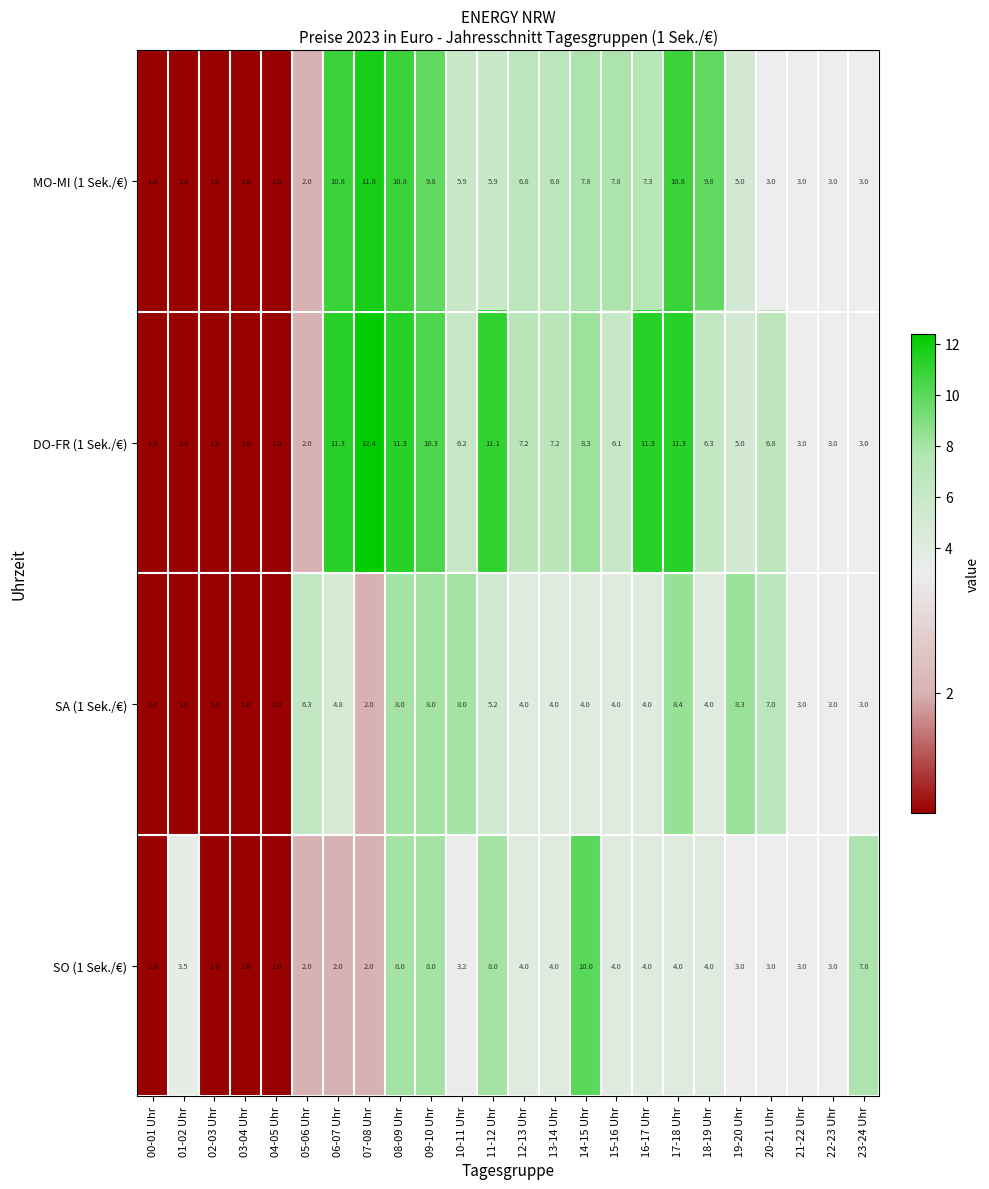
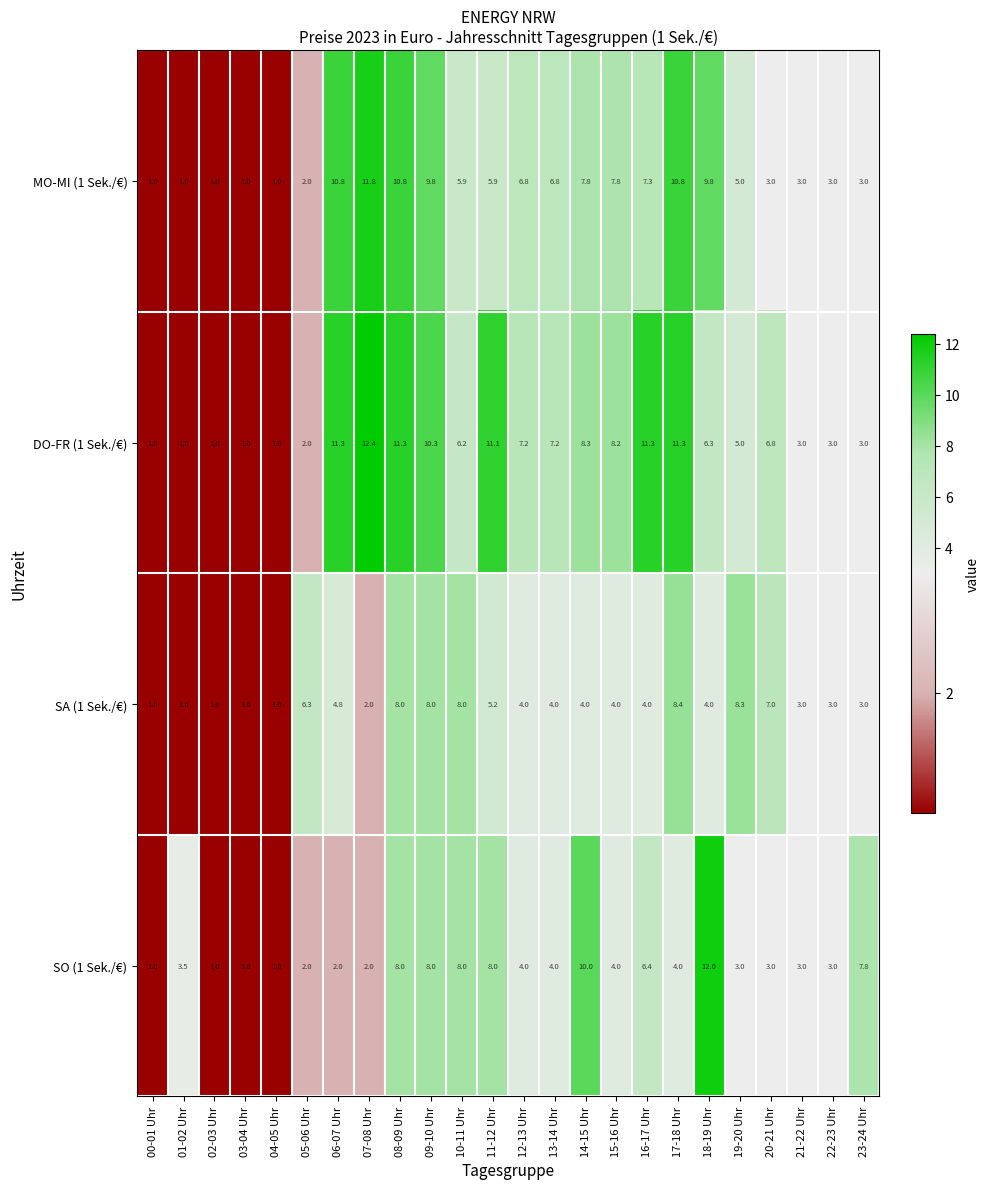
DO-FR (1 Sek./€), 15-16 Uhr: 6.1 -> 8.2
SO (1 Sek./€), 10-11 Uhr: 3.2 -> 8.0
SO (1 Sek./€), 16-17 Uhr: 4.0 -> 6.4
SO (1 Sek./€), 18-19 Uhr: 4.0 -> 12.0
